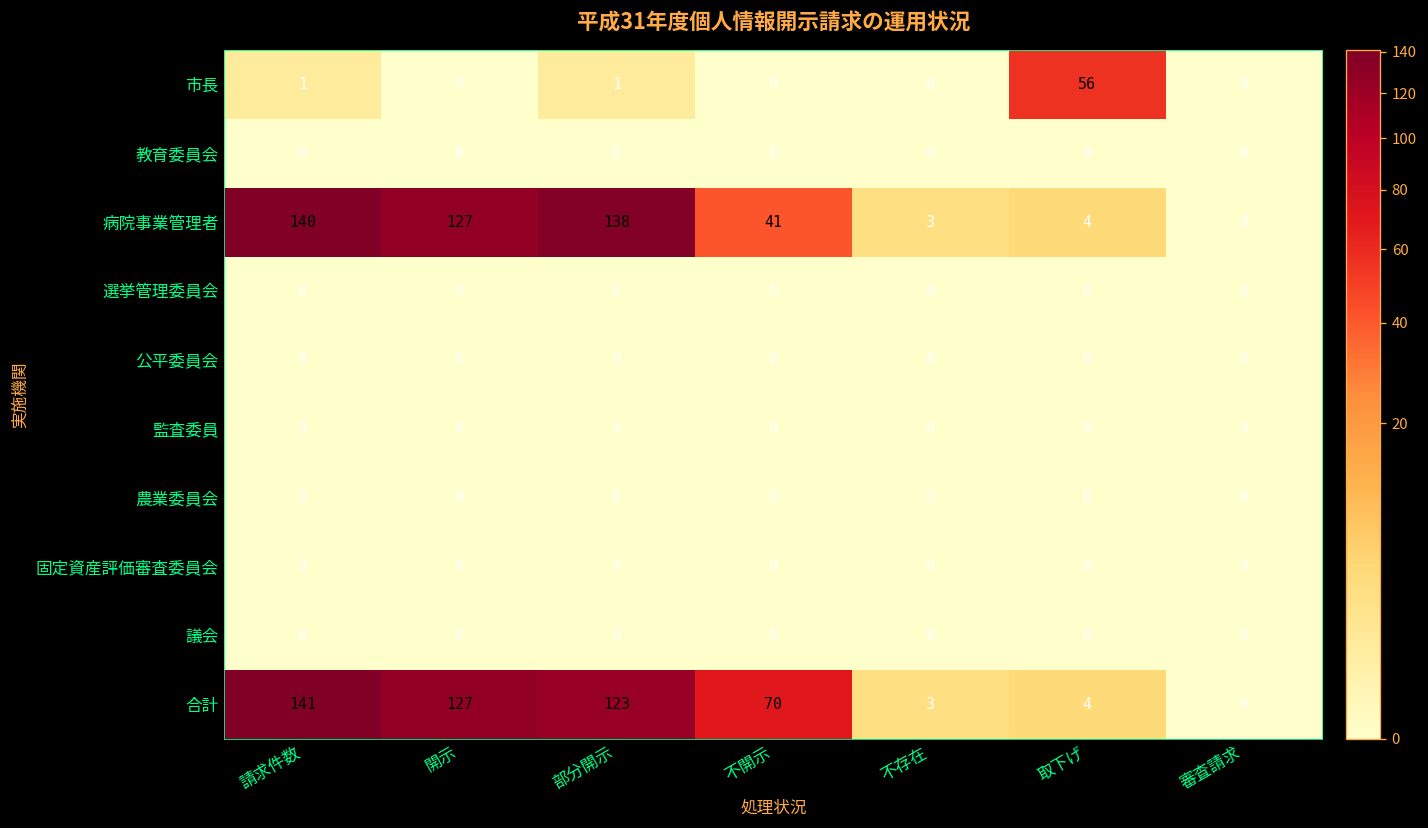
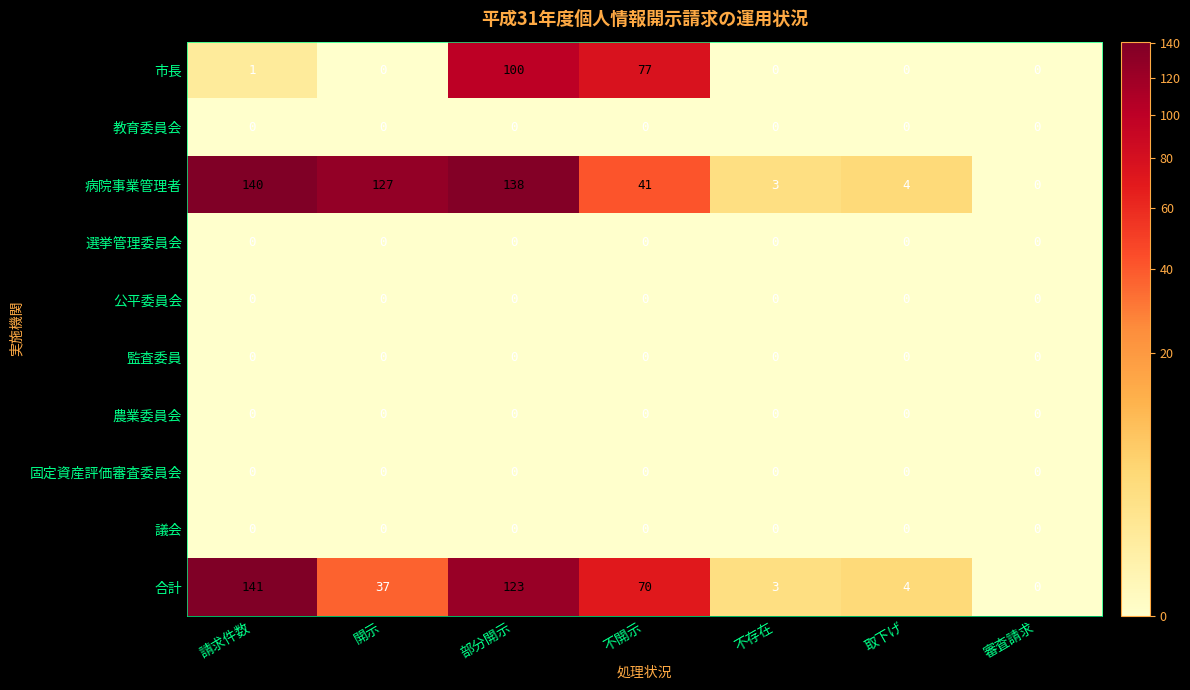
市長, 部分開示: 1 -> 100
市長, 不開示: 0 -> 77
市長, 取下げ: 56 -> 0
合計, 開示: 127 -> 37
